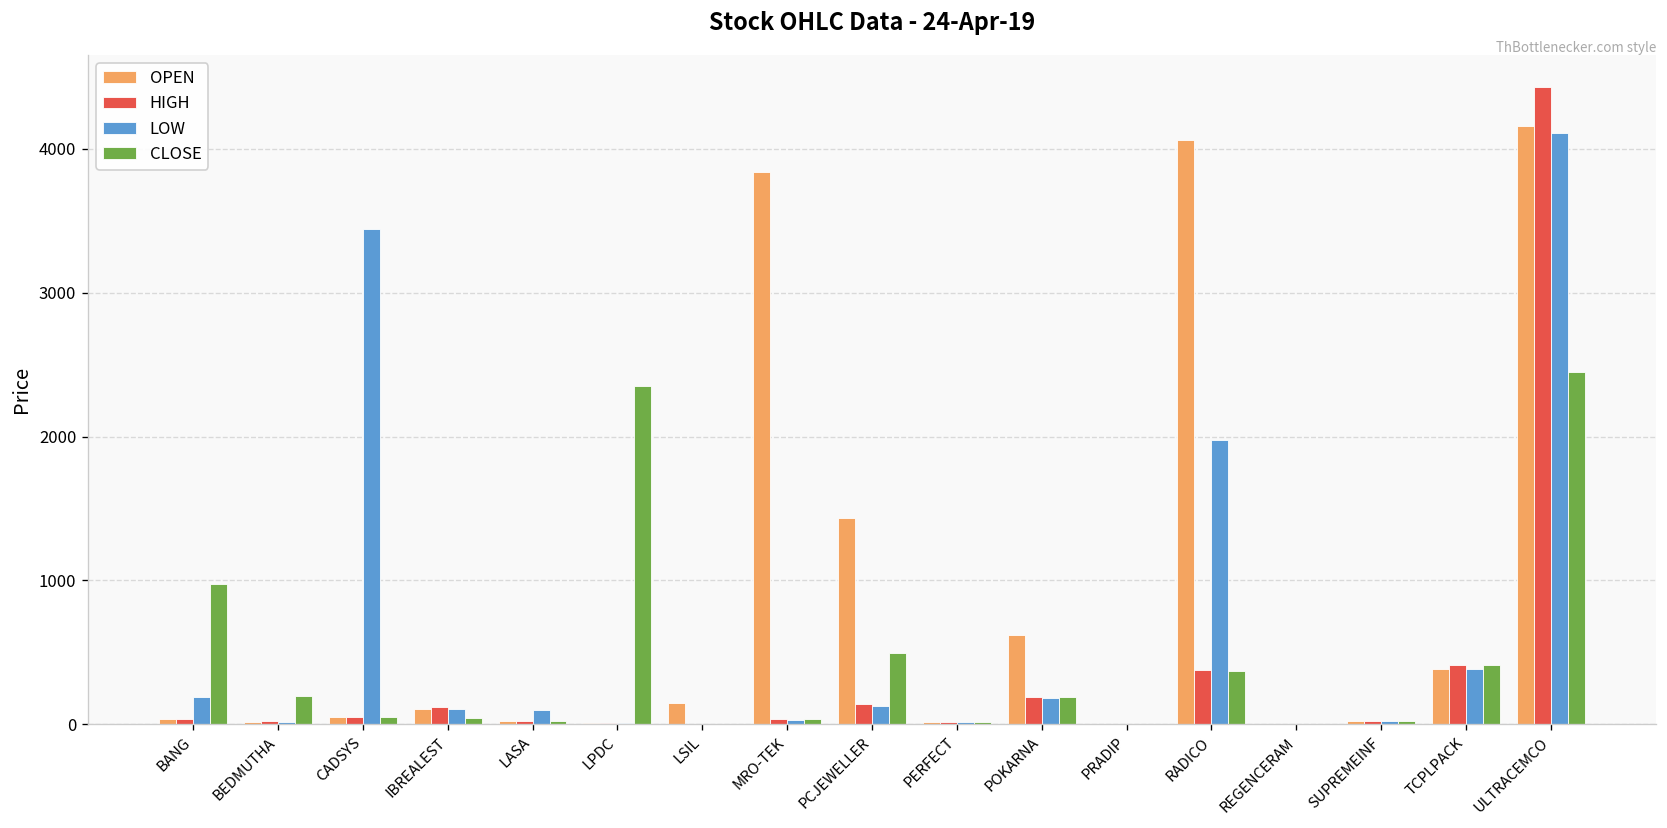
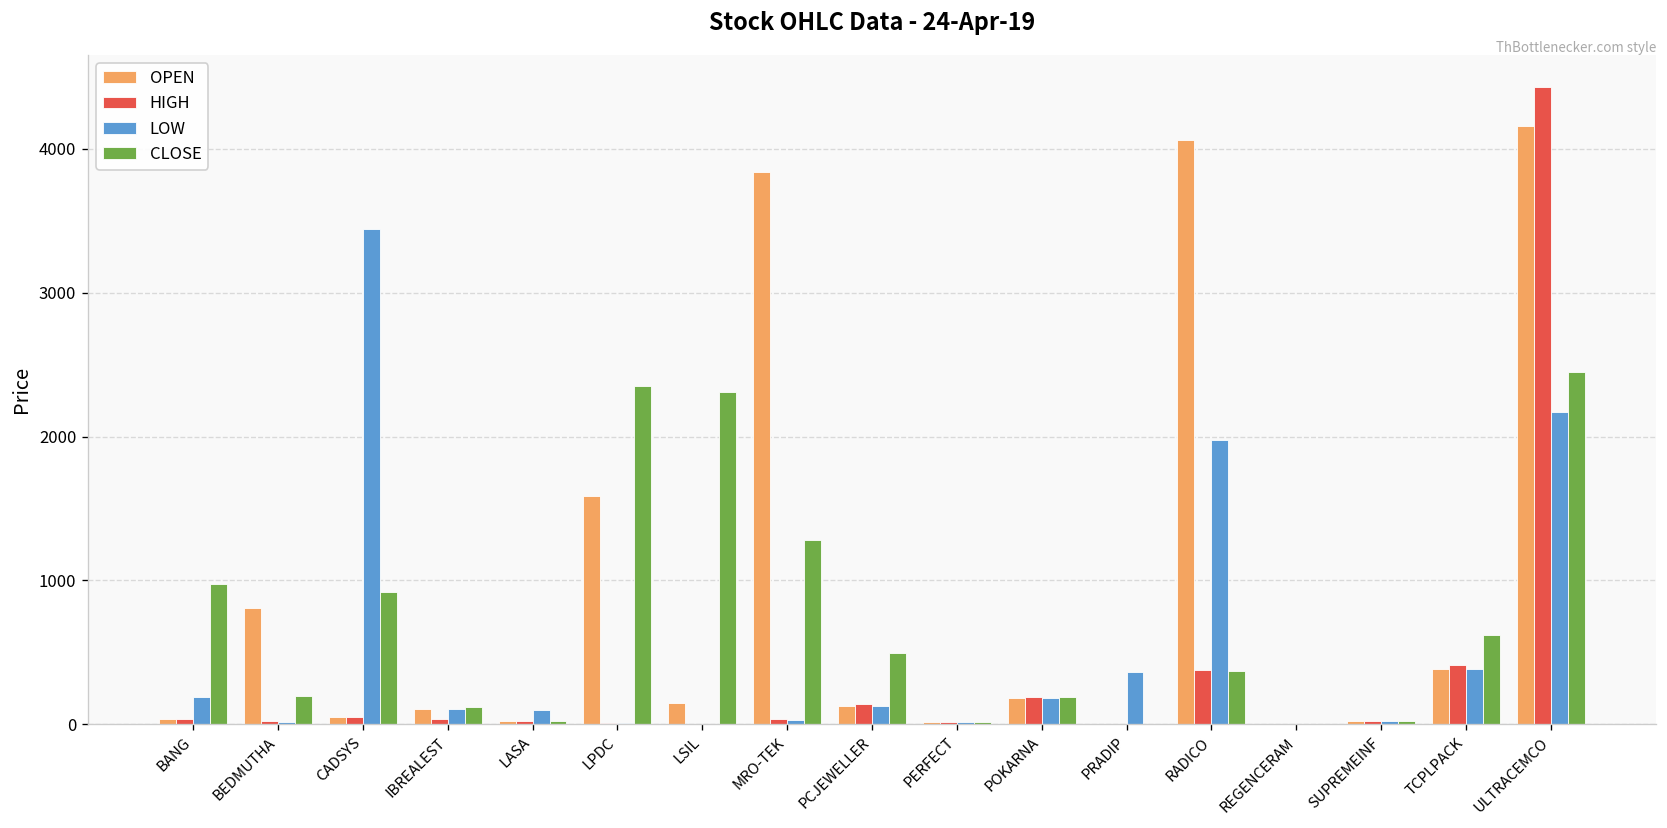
OPEN, BEDMUTHA: 20 -> 810
CLOSE, CADSYS: 50 -> 920
HIGH, IBREALEST: 120 -> 40
CLOSE, IBREALEST: 40 -> 120
OPEN, LPDC: 10 -> 1590
CLOSE, LSIL: 0 -> 2310
CLOSE, MRO-TEK: 40 -> 1280
OPEN, PCJEWELLER: 1430 -> 130
OPEN, POKARNA: 620 -> 180
LOW, PRADIP: 0 -> 360
CLOSE, TCPLPACK: 410 -> 620
LOW, ULTRACEMCO: 4110 -> 2170
